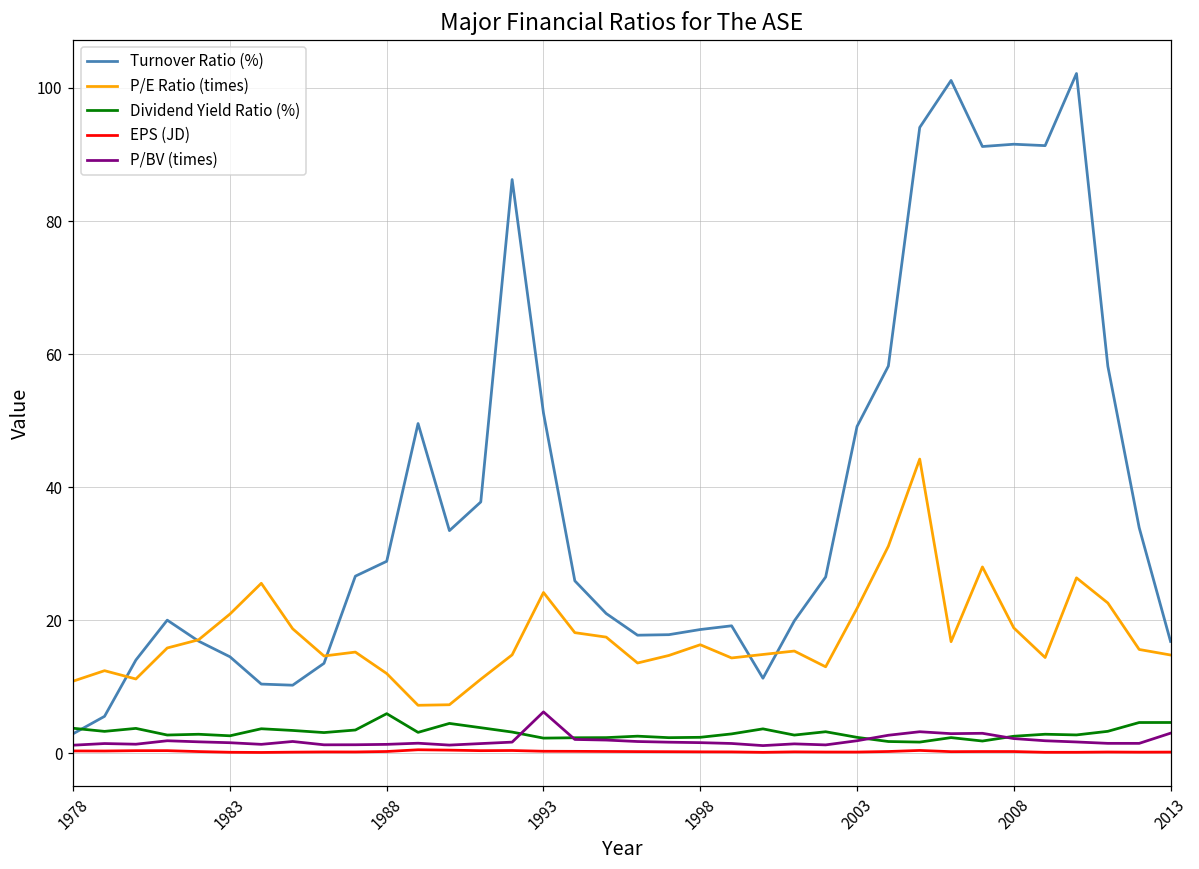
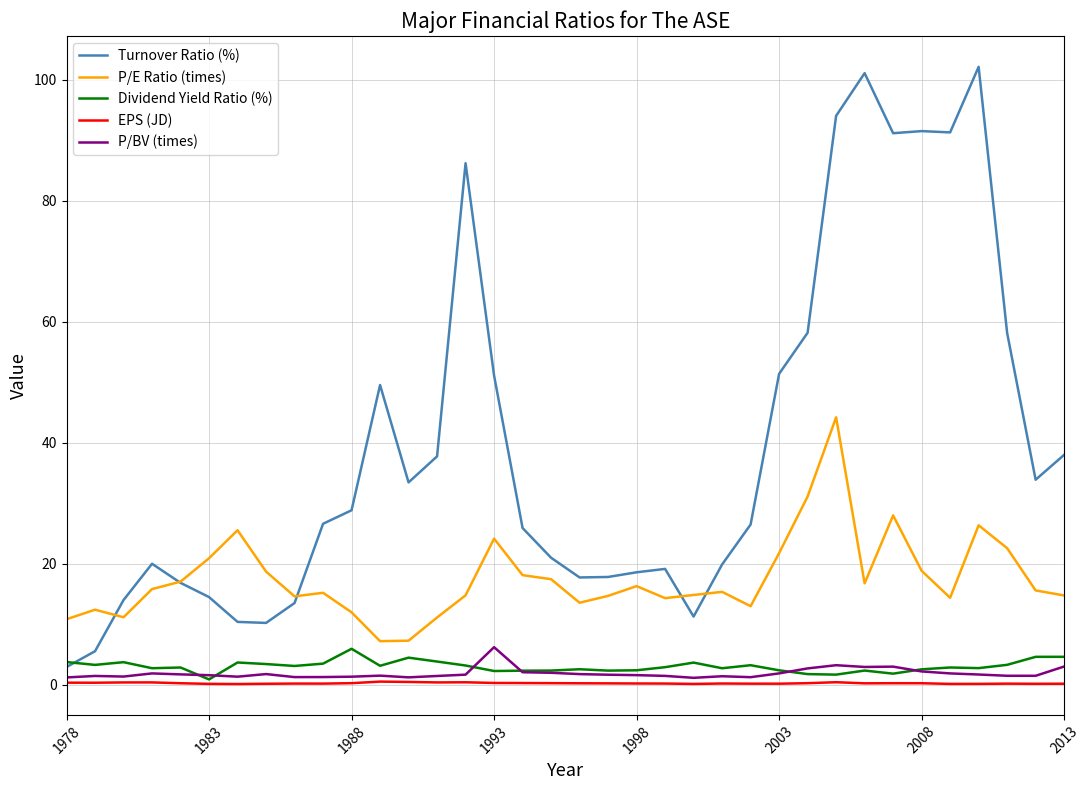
Dividend Yield Ratio (%), 1983: 3 -> 1
Turnover Ratio (%), 2003: 49 -> 51
Turnover Ratio (%), 2013: 17 -> 38
